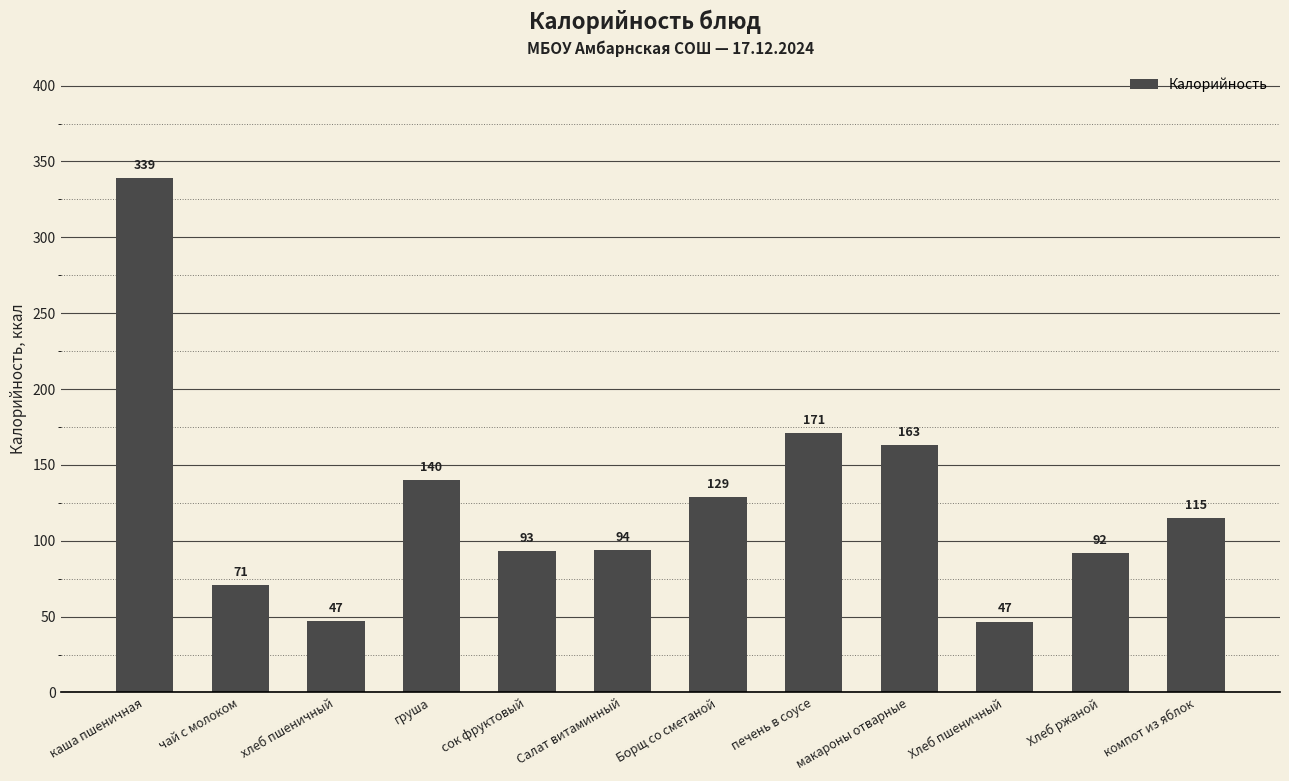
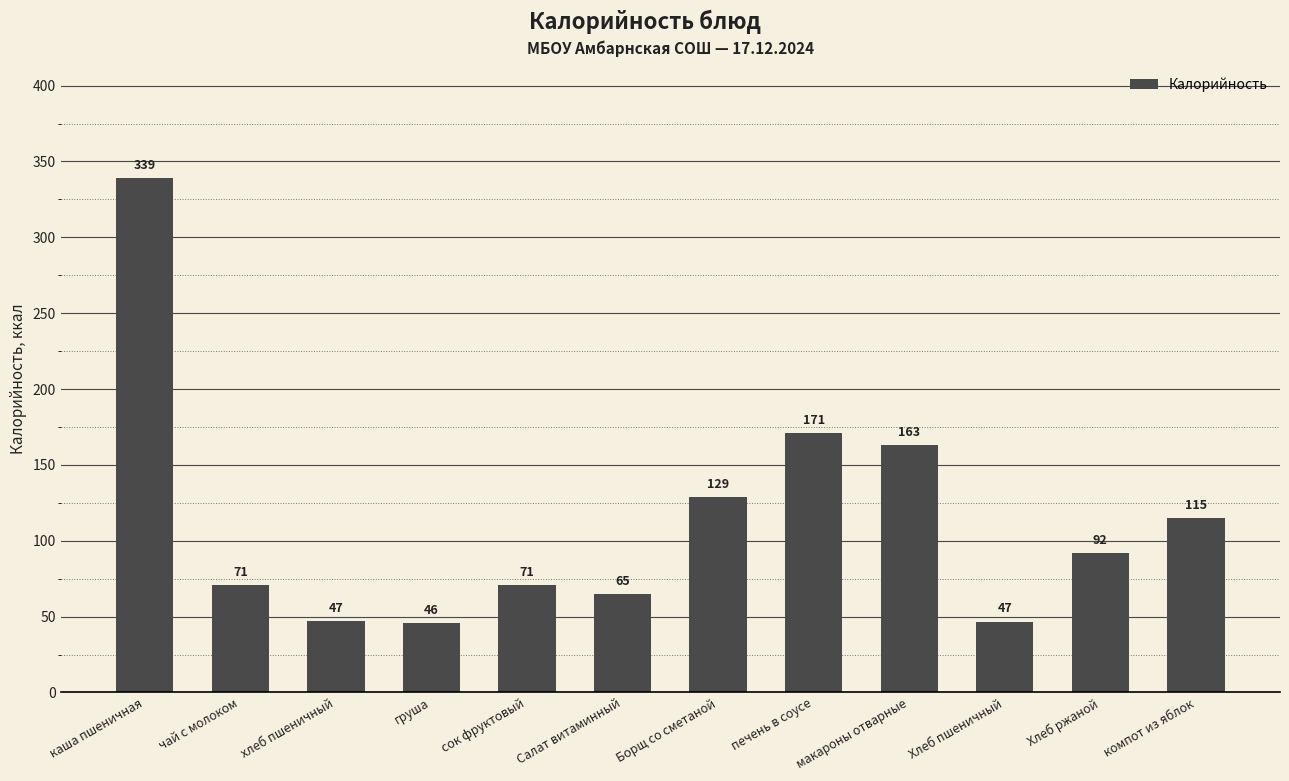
груша: 140 -> 46
сок фруктовый: 93 -> 71
Салат витаминный: 94 -> 65
